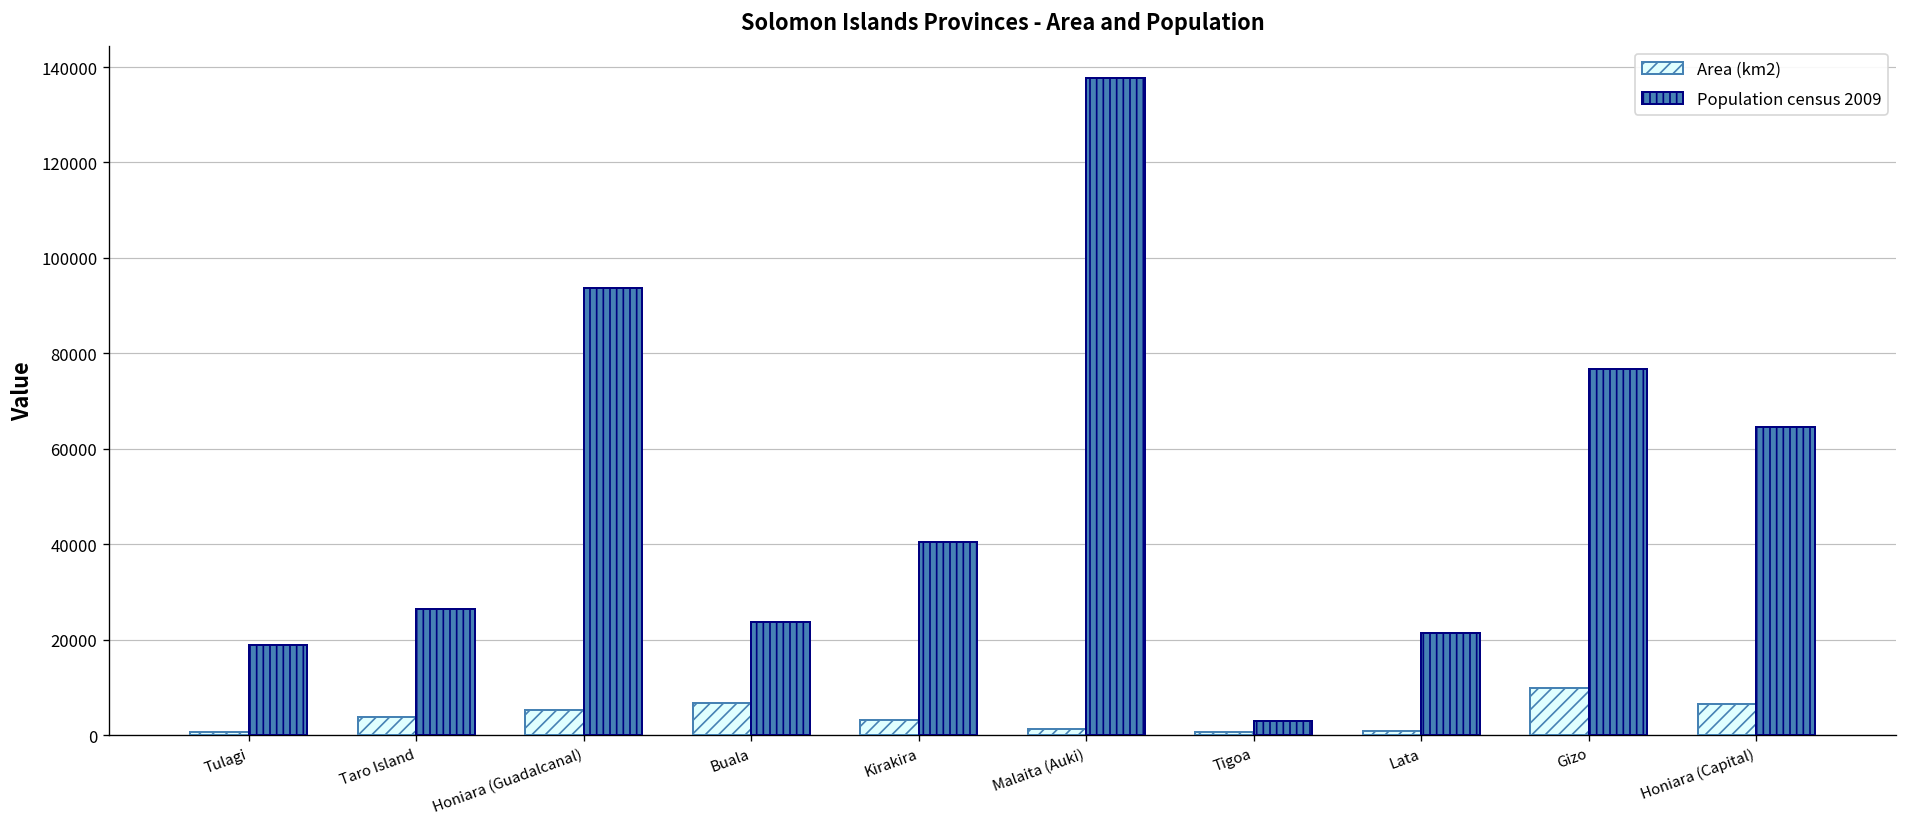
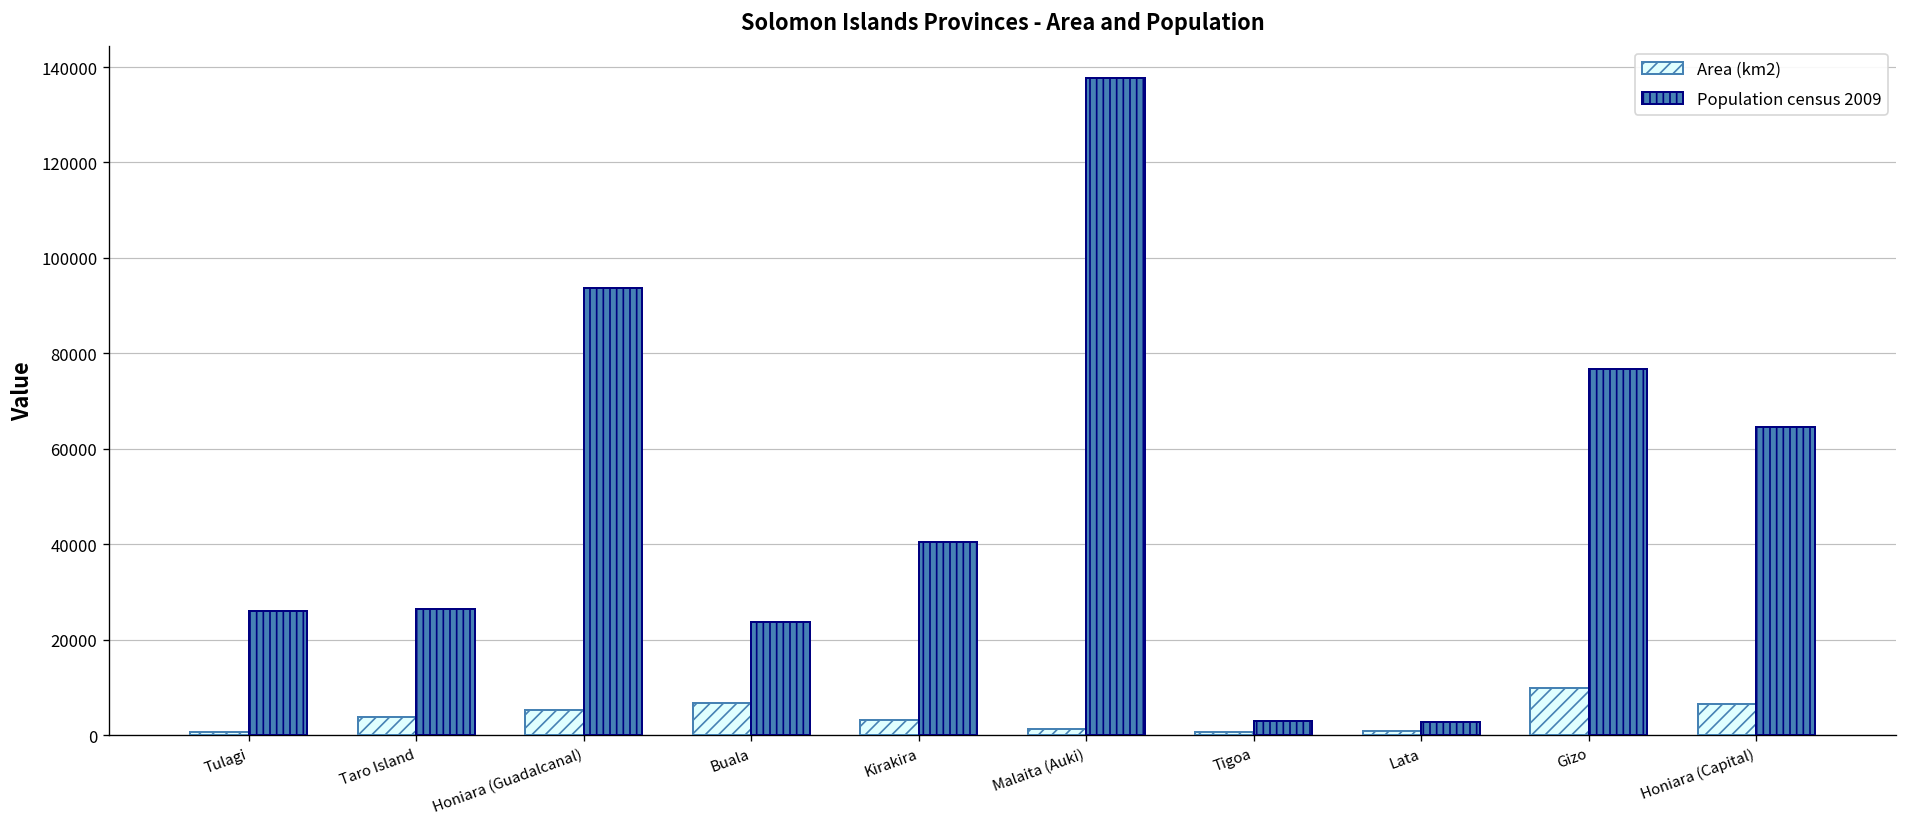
Population census 2009, Tulagi: 19000 -> 26000
Population census 2009, Lata: 21000 -> 3000
